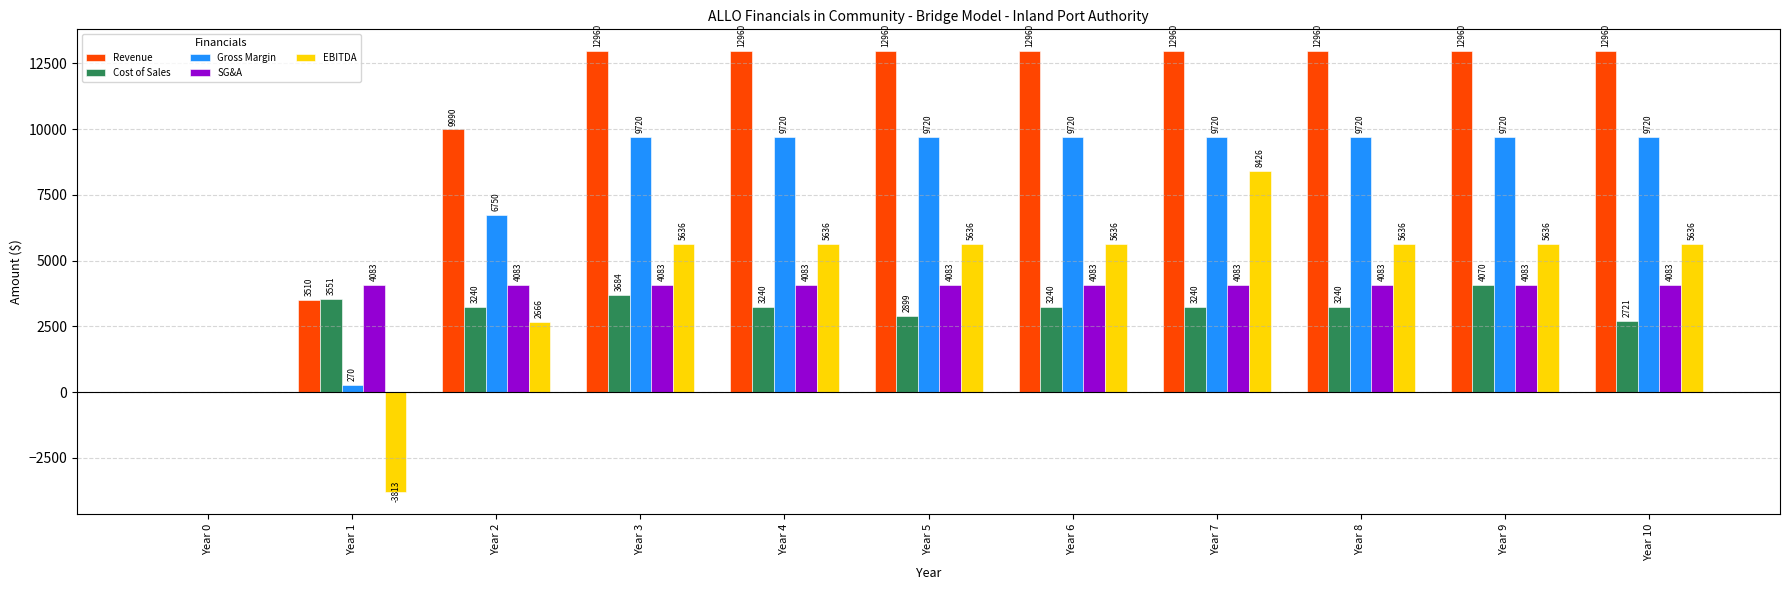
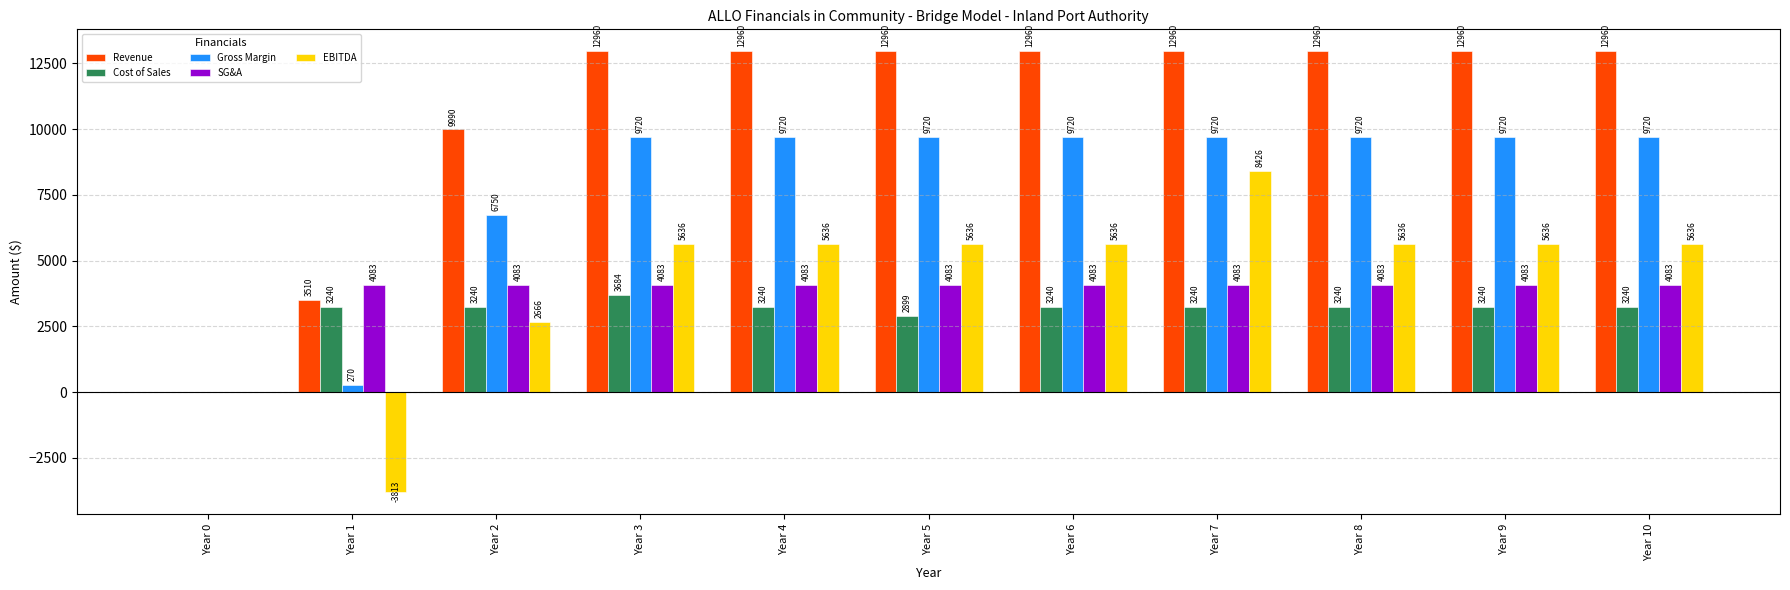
Cost of Sales, Year 1: 3551 -> 3240
Cost of Sales, Year 9: 4070 -> 3240
Cost of Sales, Year 10: 2721 -> 3240
